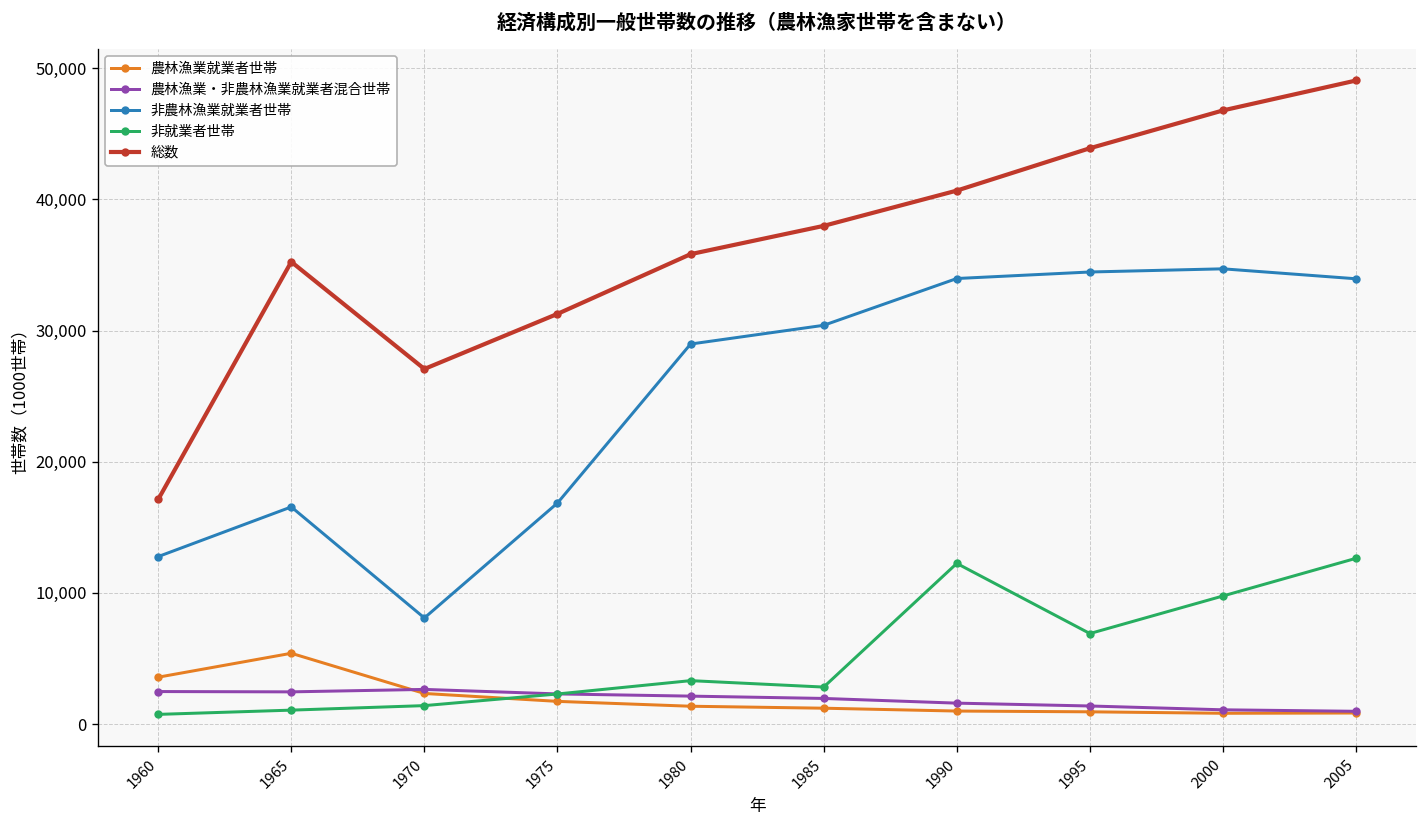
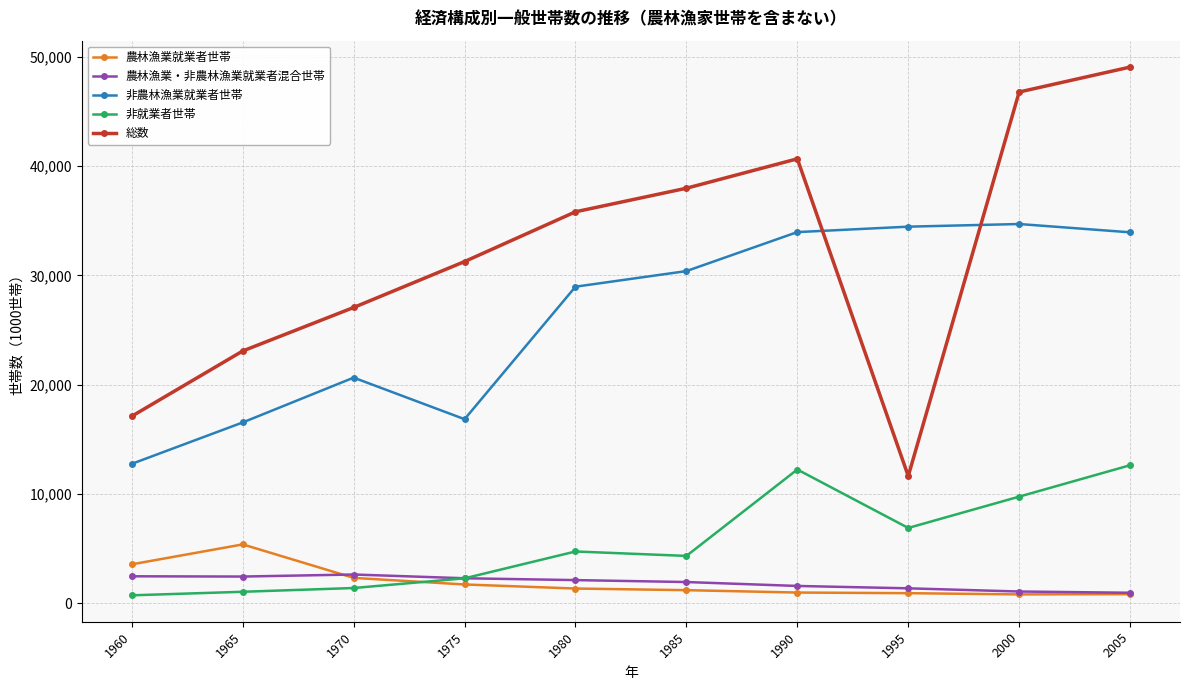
総数, 1965: 35,200 -> 23,100
非農林漁業就業者世帯, 1970: 8,100 -> 20,700
非就業者世帯, 1980: 3,300 -> 4,700
非就業者世帯, 1985: 2,800 -> 4,300
総数, 1995: 43,900 -> 11,600
